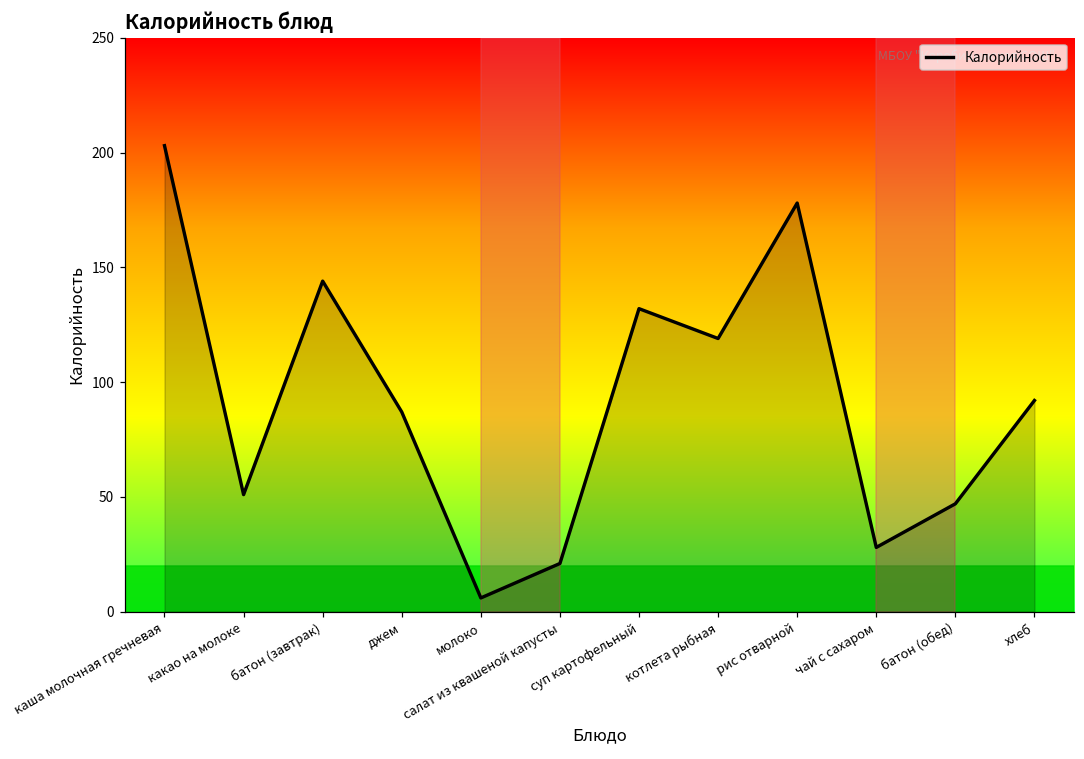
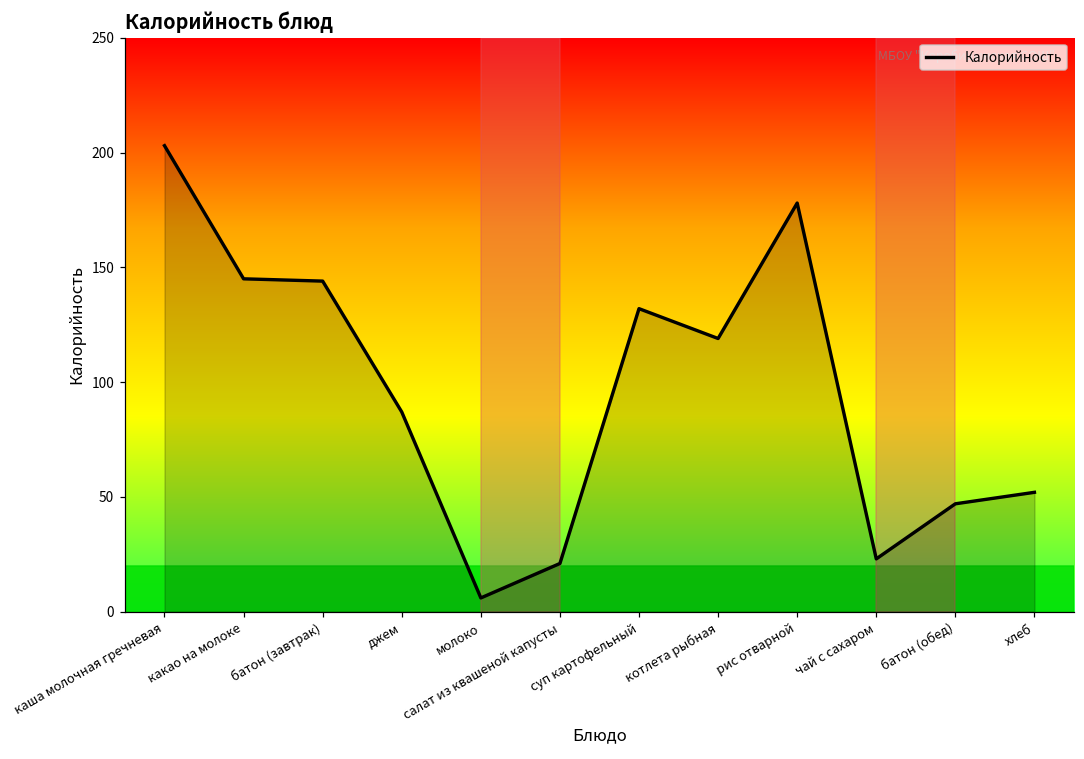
какао на молоке: 51 -> 145
чай с сахаром: 28 -> 23
хлеб: 92 -> 52
